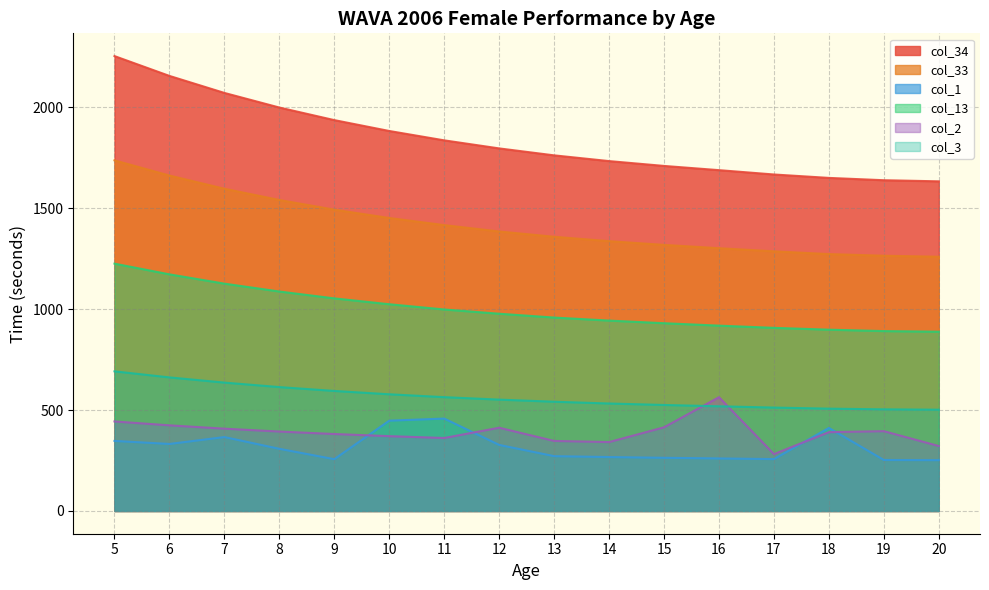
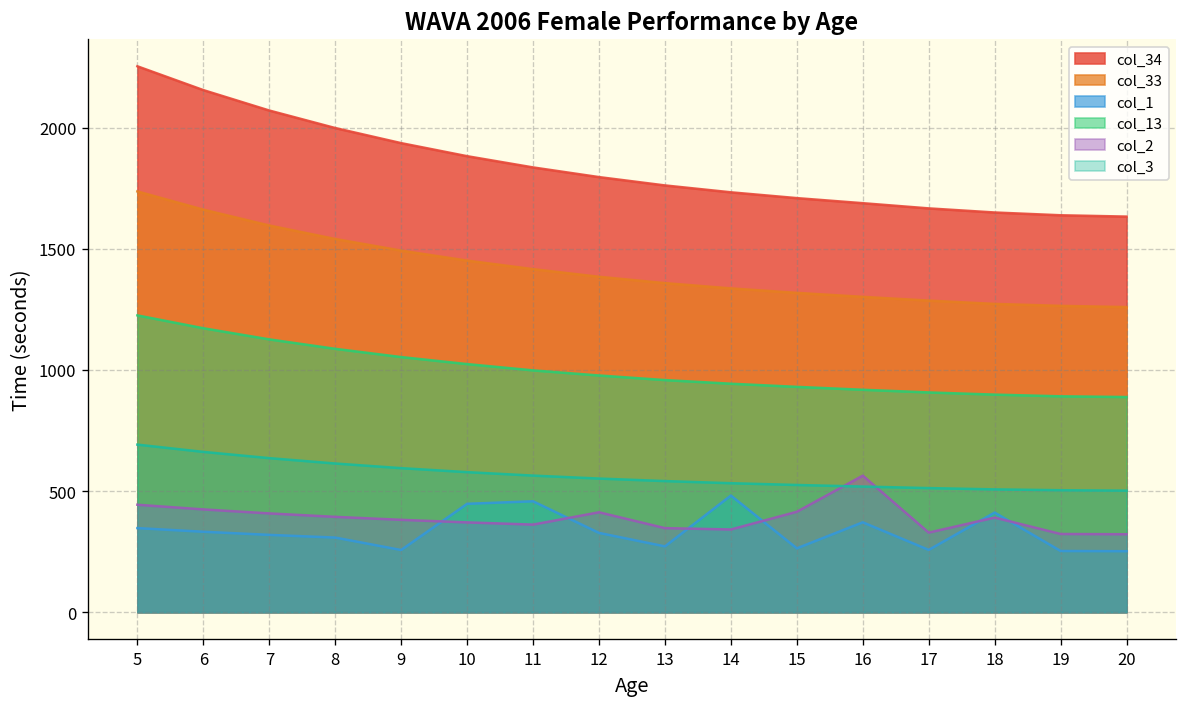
col_1, 7: 370 -> 320
col_1, 14: 270 -> 480
col_1, 16: 260 -> 370
col_2, 17: 280 -> 330
col_2, 19: 400 -> 320
